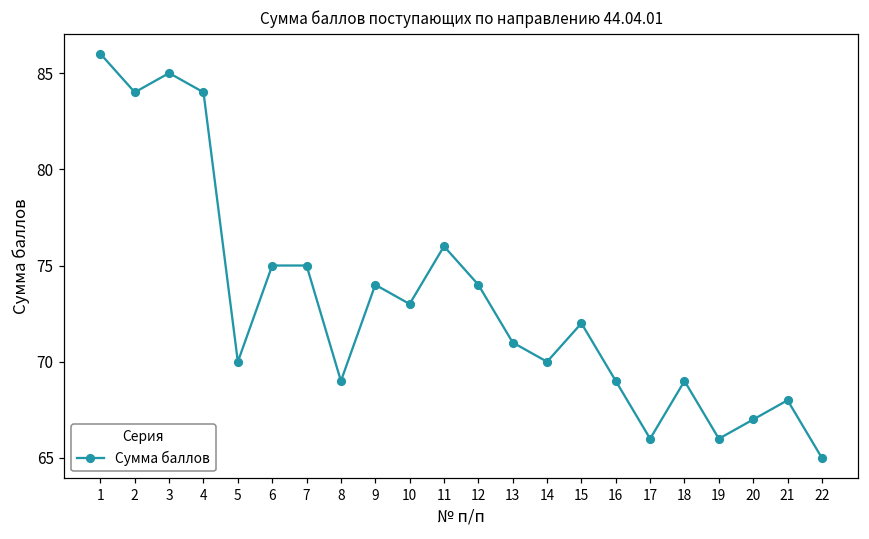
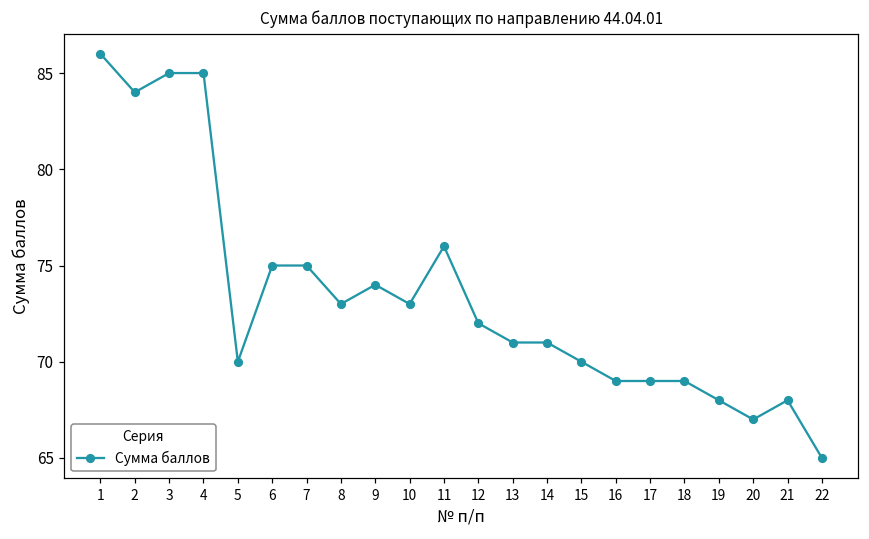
4: 84 -> 85
8: 69 -> 73
12: 74 -> 72
14: 70 -> 71
15: 72 -> 70
17: 66 -> 69
19: 66 -> 68
